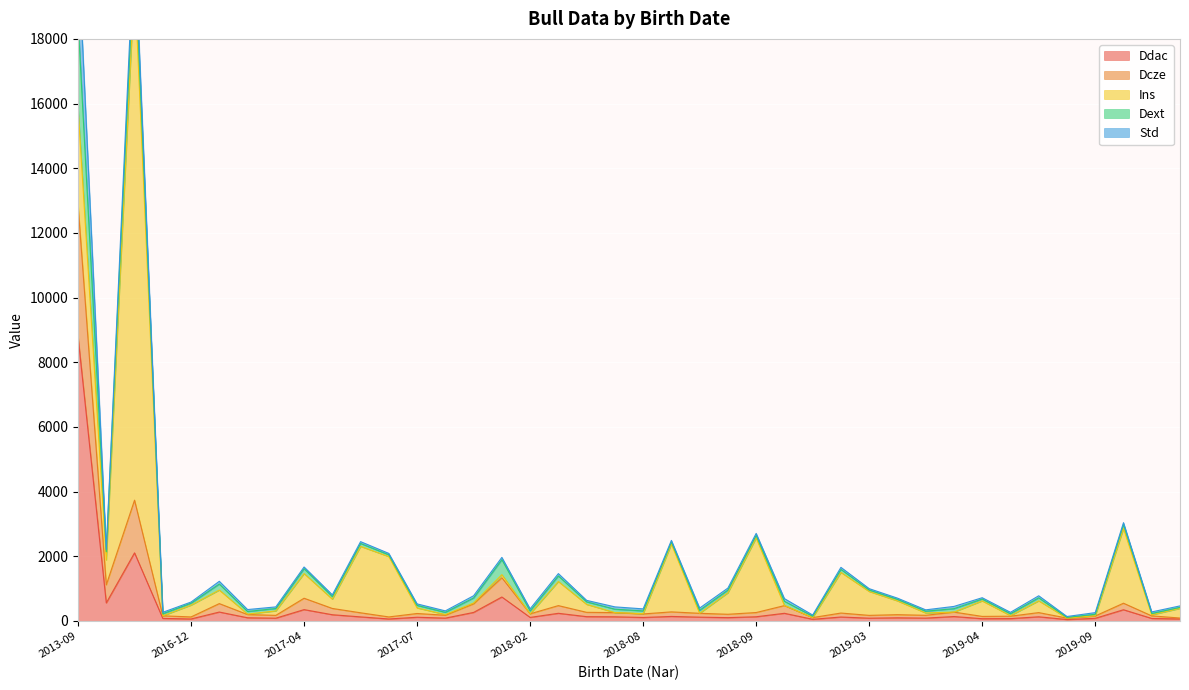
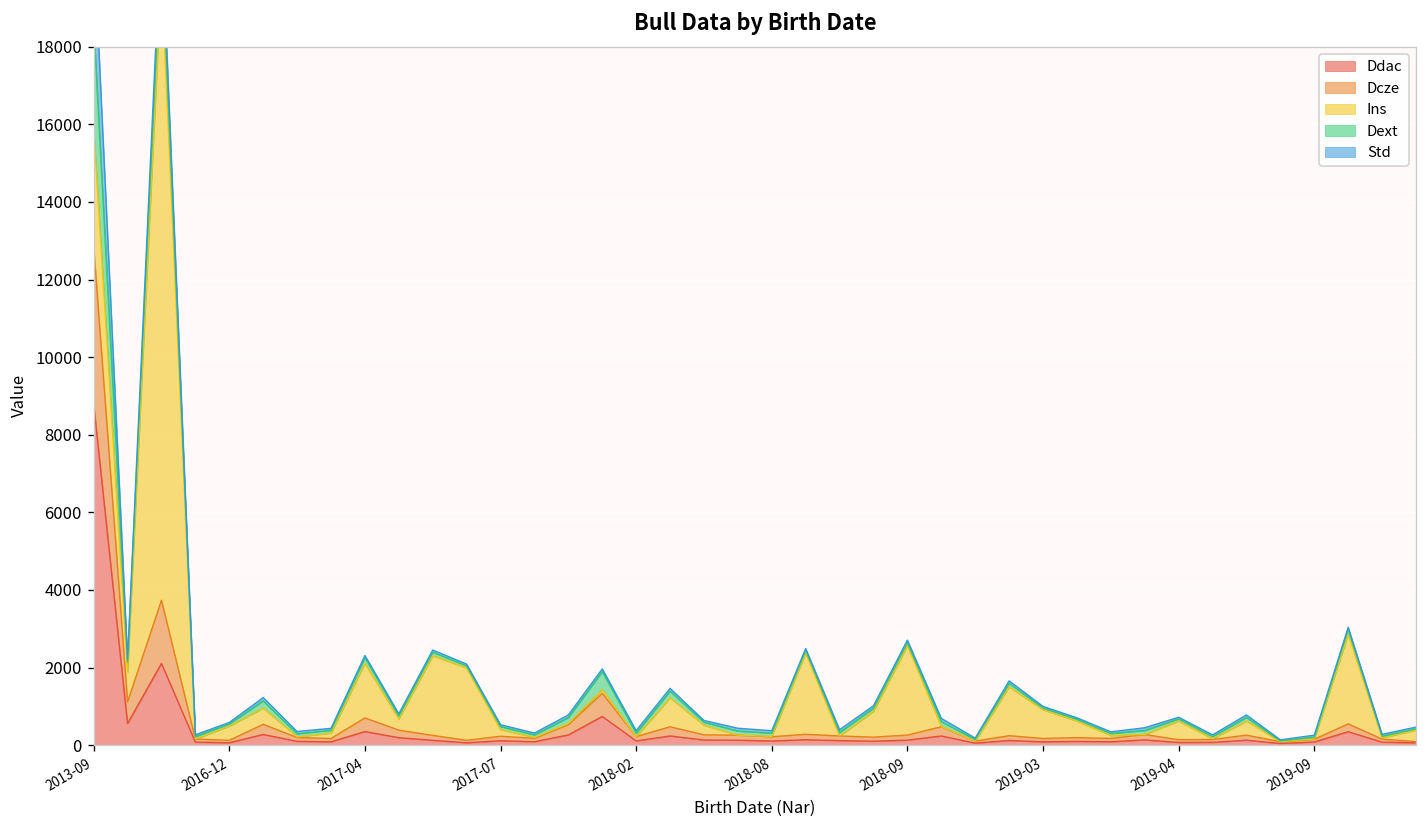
Ins, 2017-04: 800 -> 1400
